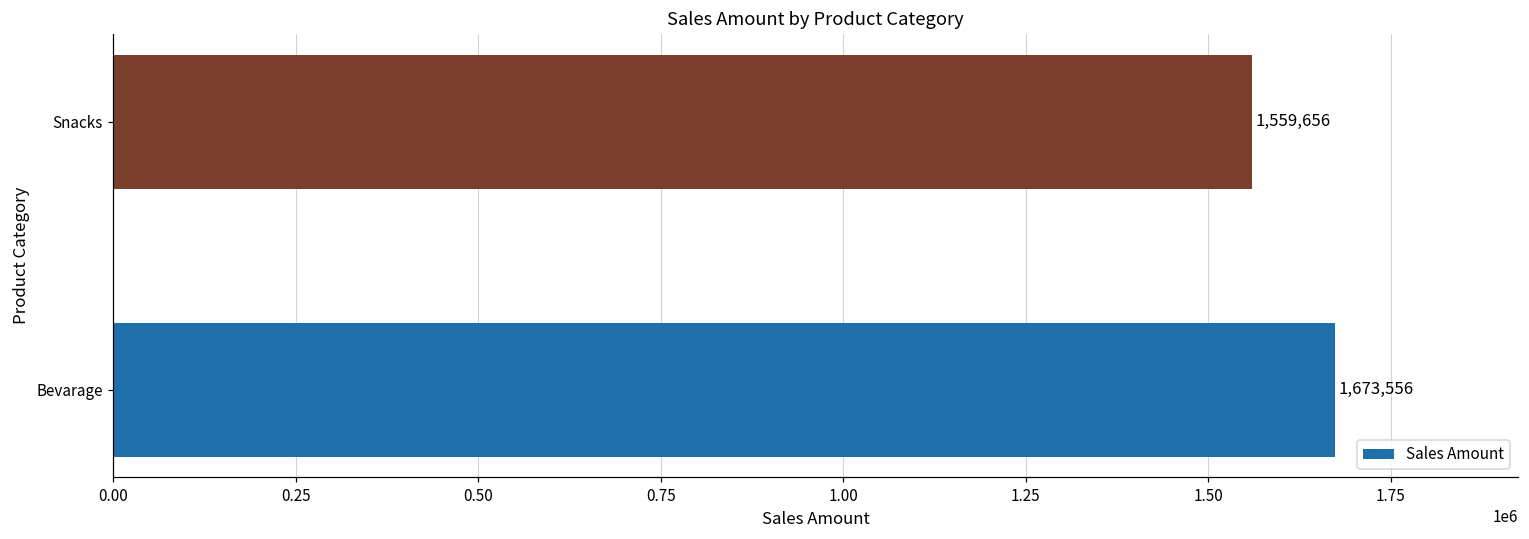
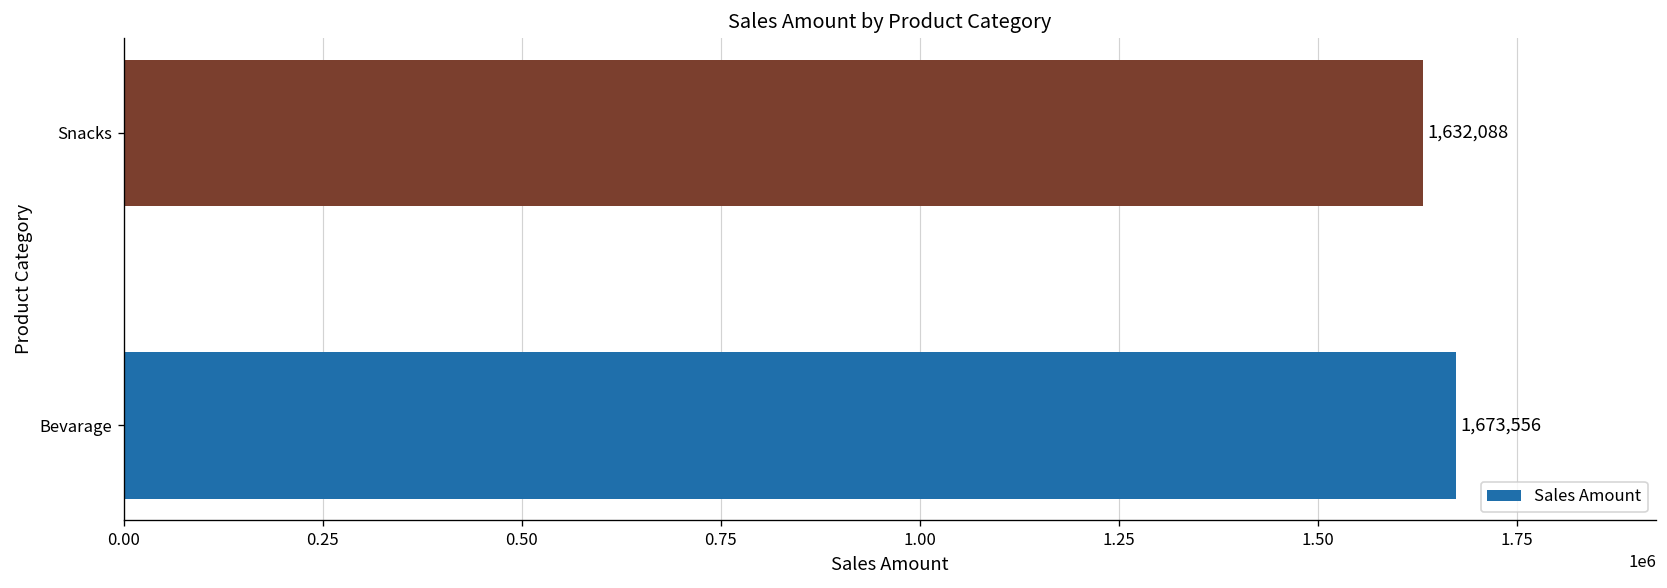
Snacks: 1,559,656 -> 1,632,088
